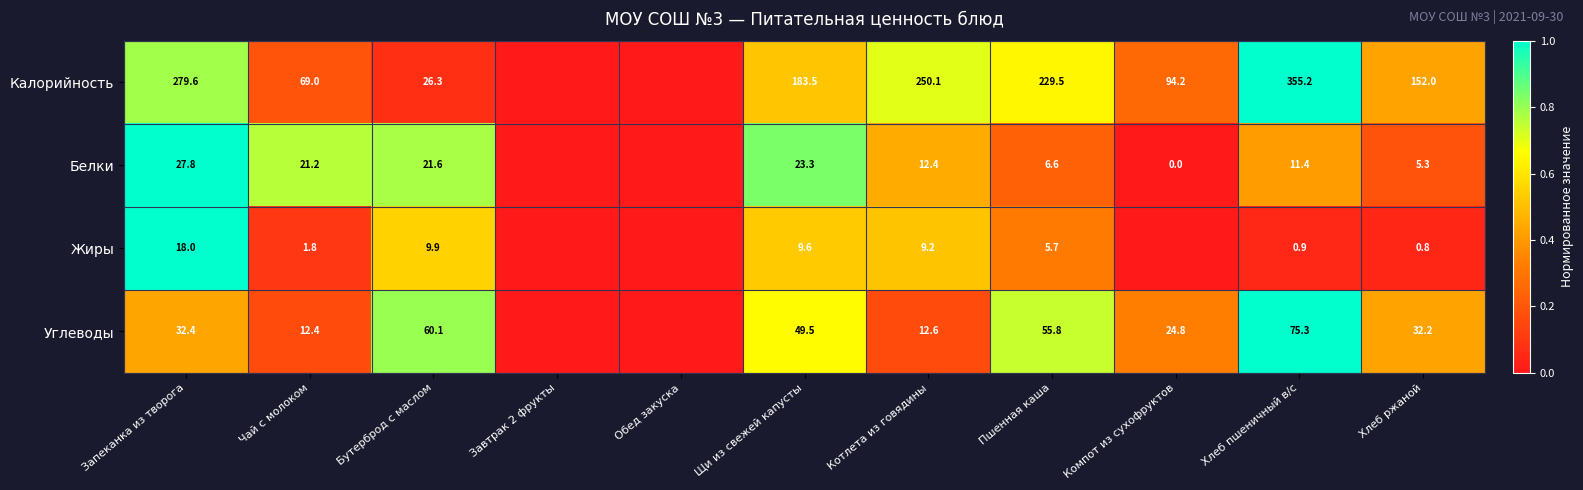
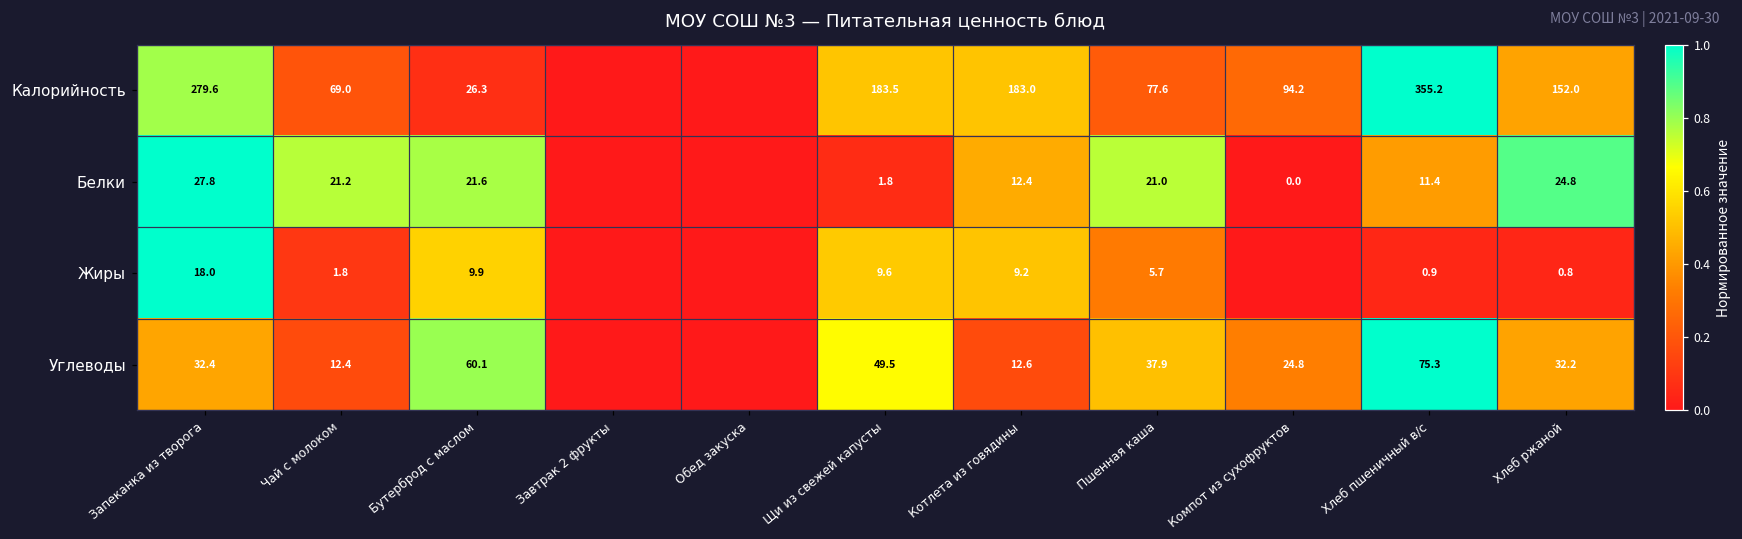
Калорийность, Котлета из говядины: 250.1 -> 183.0
Калорийность, Пшенная каша: 229.5 -> 77.6
Белки, Щи из свежей капусты: 23.3 -> 1.8
Белки, Пшенная каша: 6.6 -> 21.0
Белки, Хлеб ржаной: 5.3 -> 24.8
Углеводы, Пшенная каша: 55.8 -> 37.9
